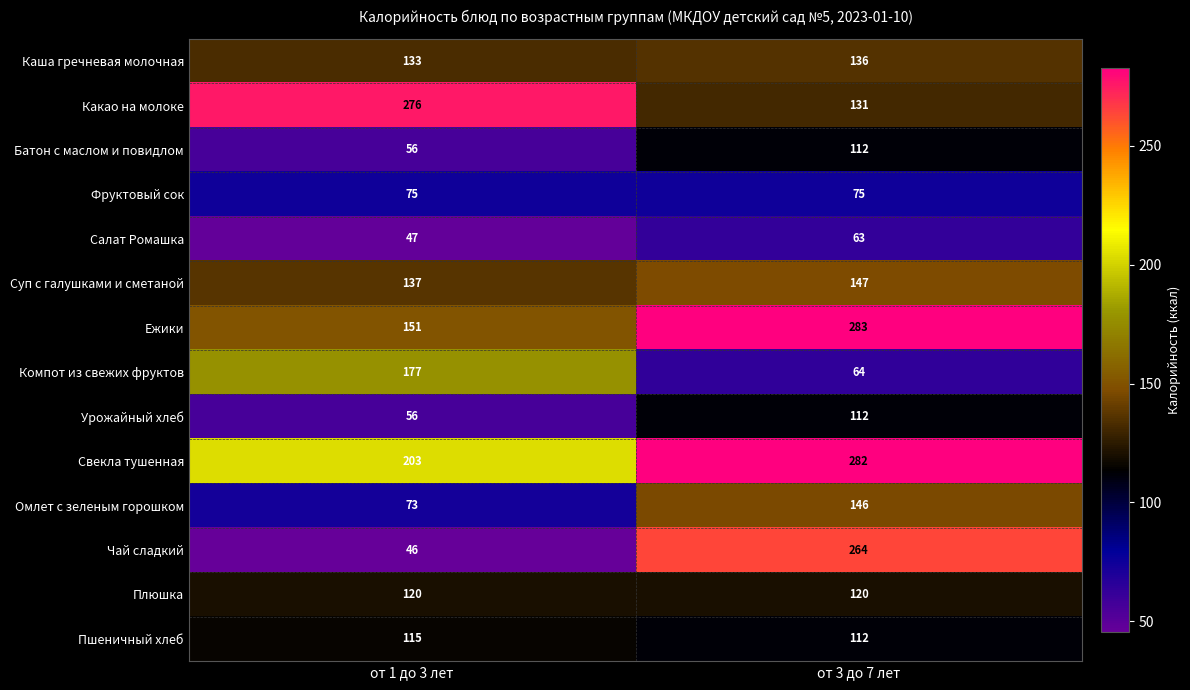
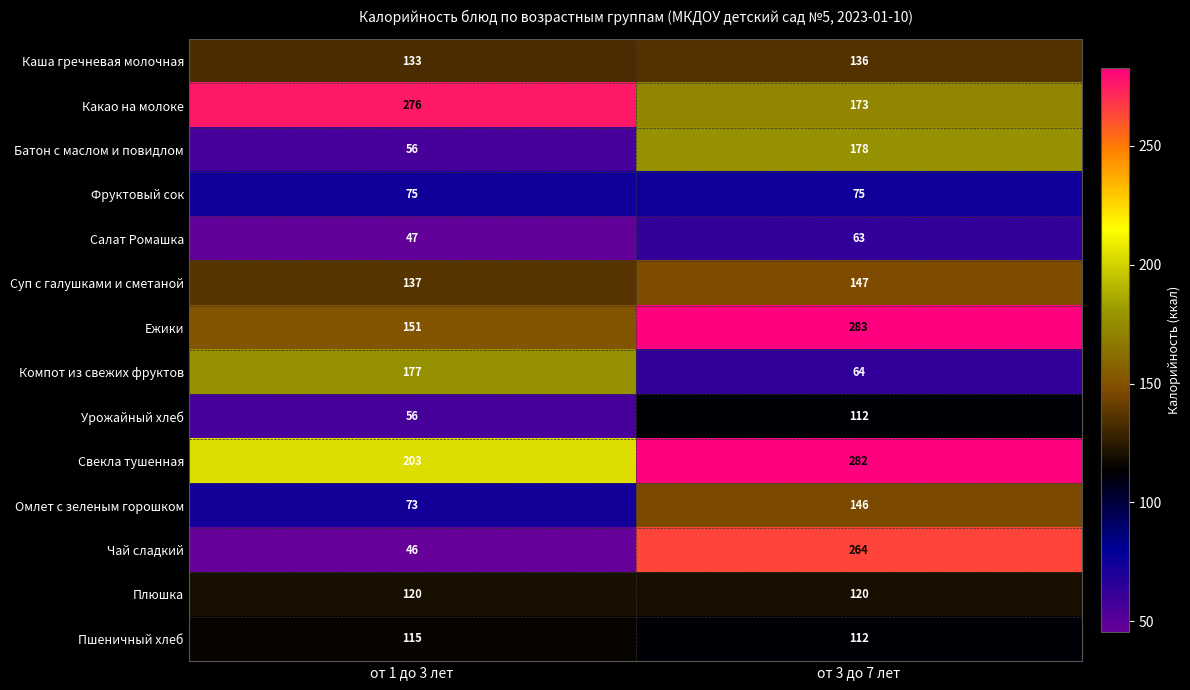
Какао на молоке, от 3 до 7 лет: 131 -> 173
Батон с маслом и повидлом, от 3 до 7 лет: 112 -> 178
